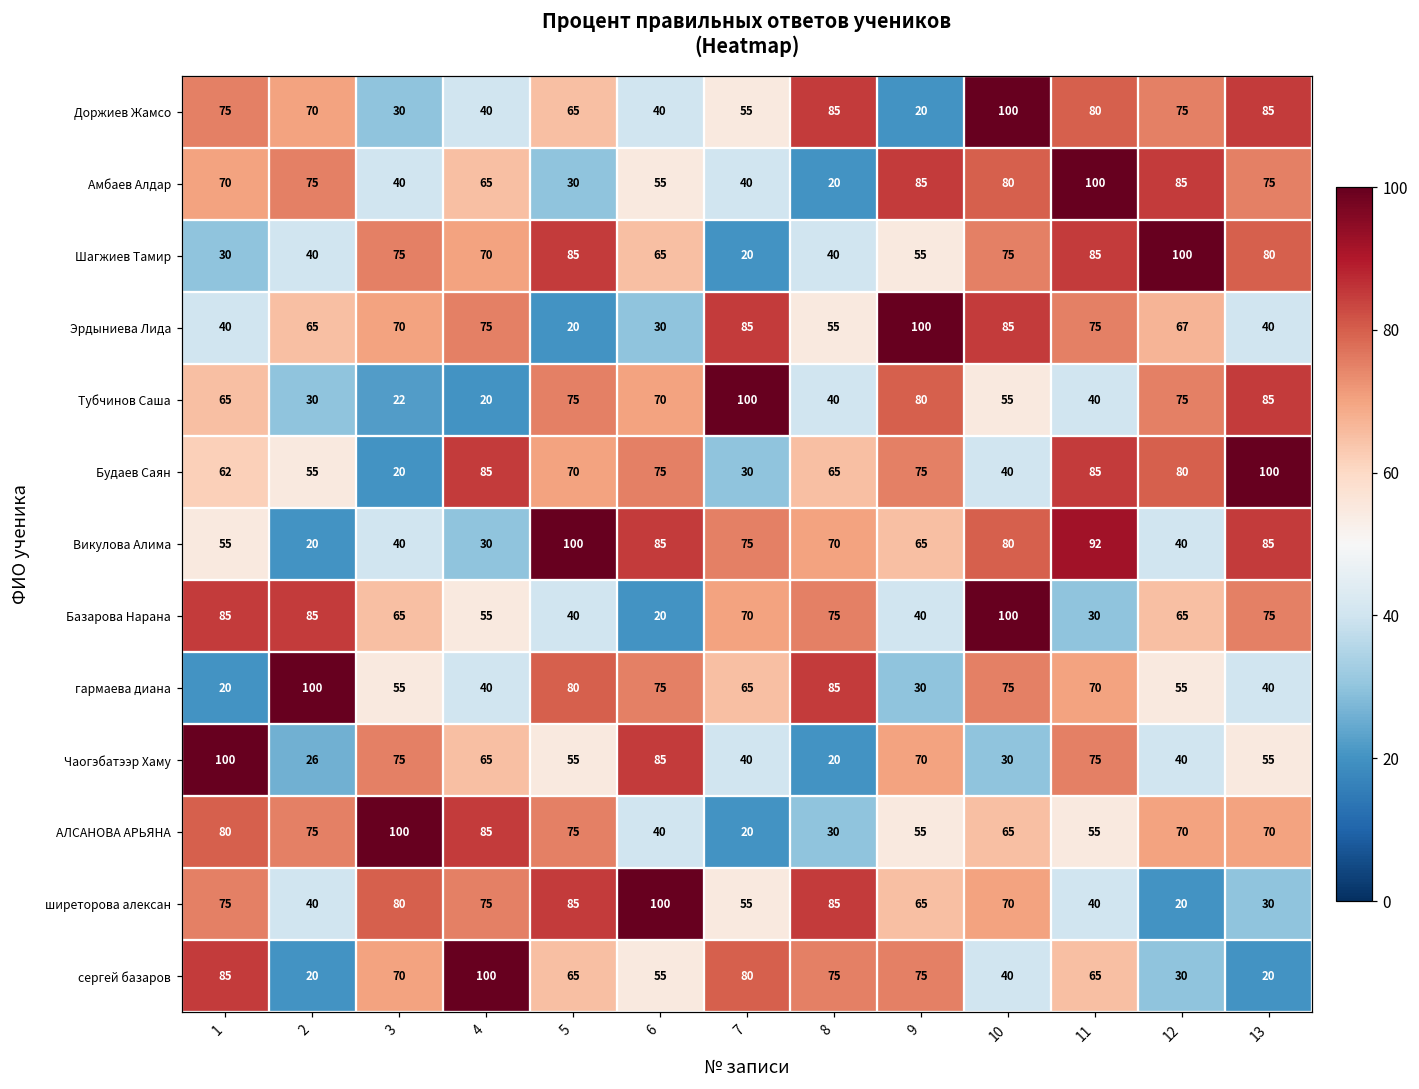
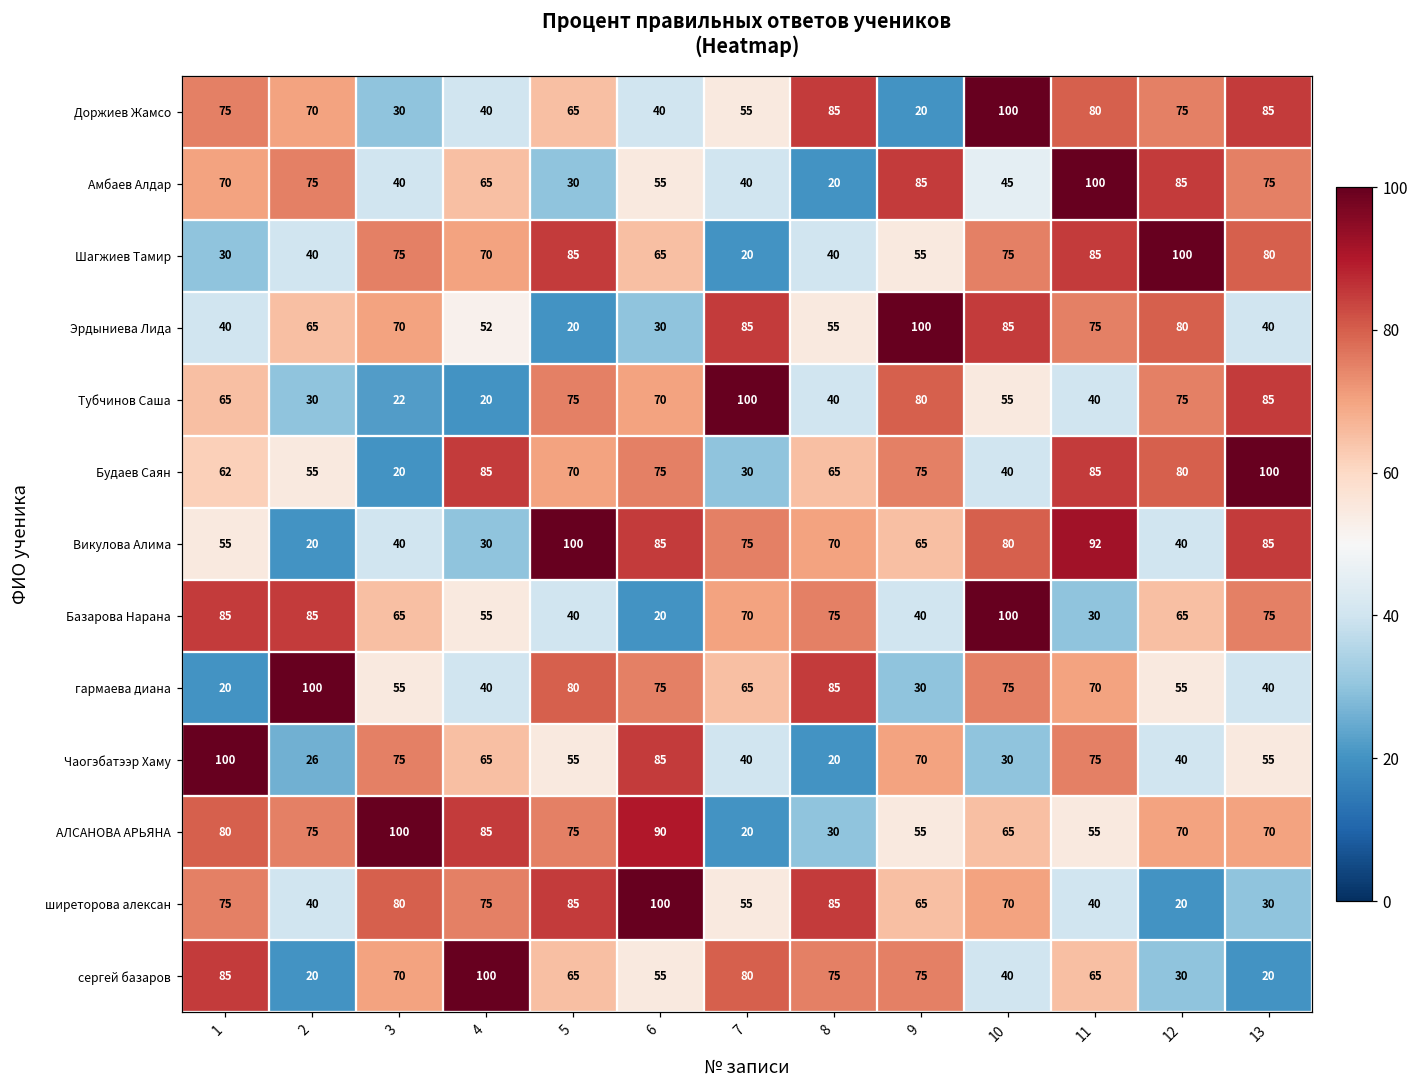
Амбаев Алдар, 10: 80 -> 45
Эрдыниева Лида, 4: 75 -> 52
Эрдыниева Лида, 12: 67 -> 80
АЛСАНОВА АРЬЯНА, 6: 40 -> 90
